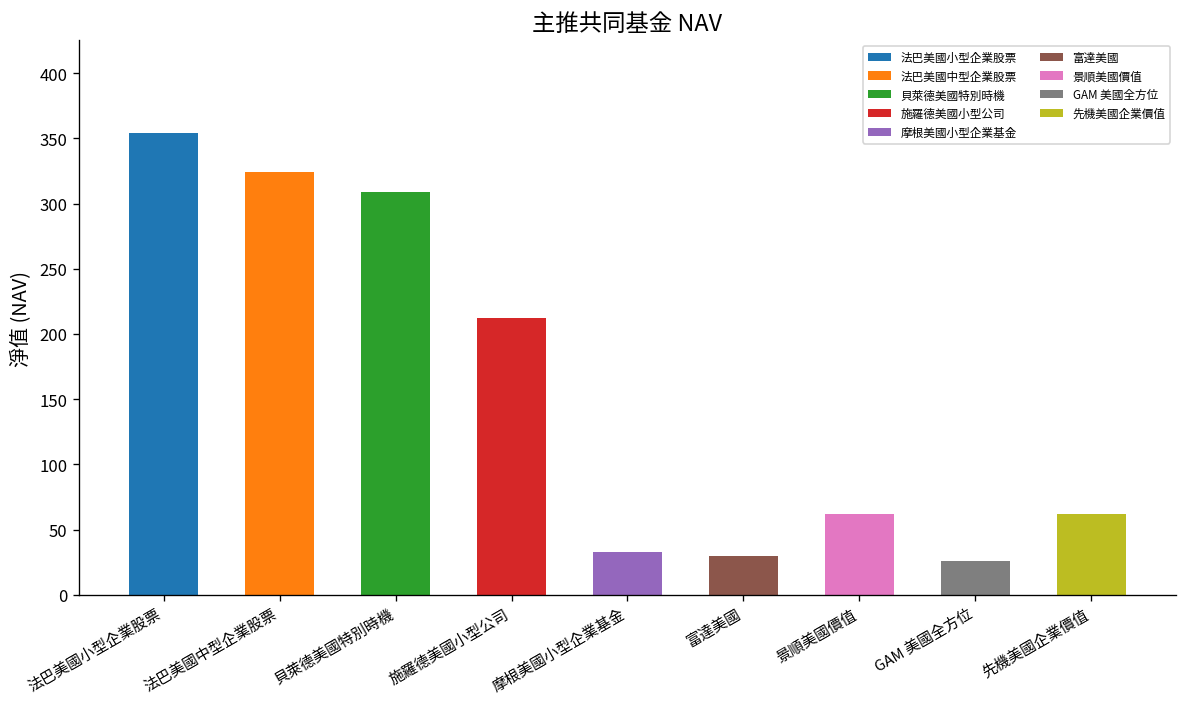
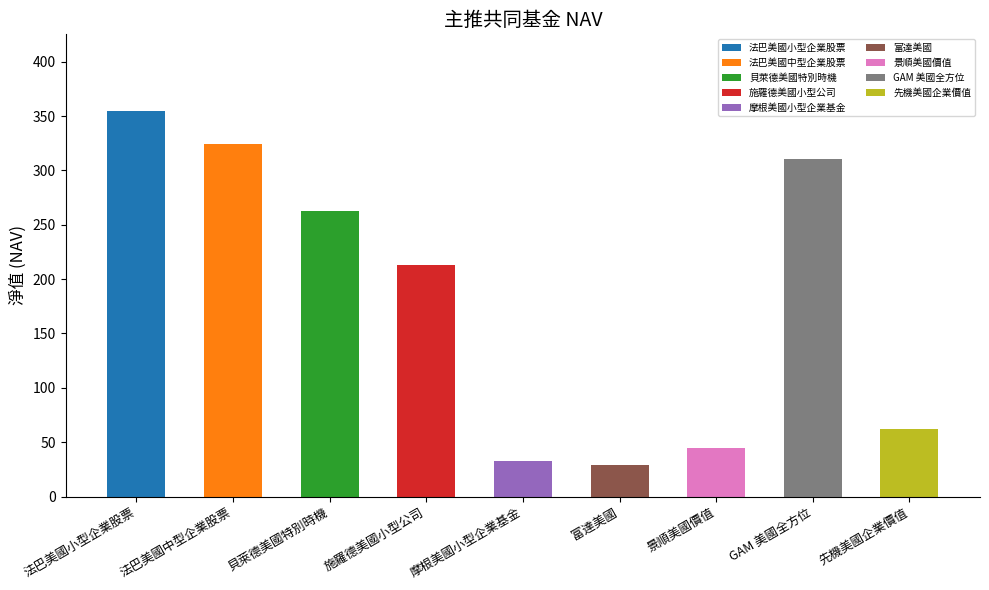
貝萊德美國特別時機: 309 -> 262
景順美國價值: 62 -> 45
GAM 美國全方位: 26 -> 311
